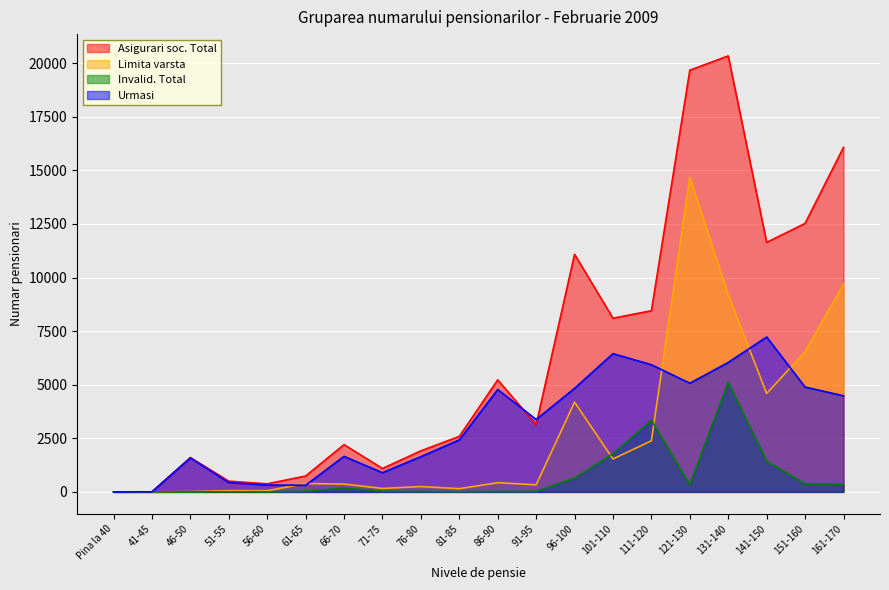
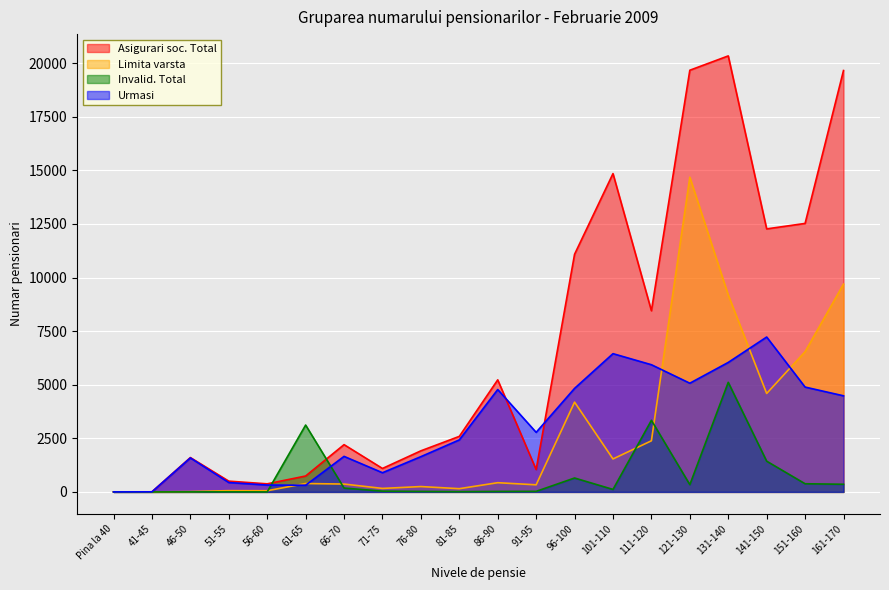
Invalid. Total, 61-65: 0 -> 3100
Asigurari soc. Total, 91-95: 3100 -> 1000
Urmasi, 91-95: 3400 -> 2800
Asigurari soc. Total, 101-110: 8100 -> 14900
Invalid. Total, 101-110: 1800 -> 100
Asigurari soc. Total, 141-150: 11600 -> 12300
Asigurari soc. Total, 161-170: 16100 -> 19700
